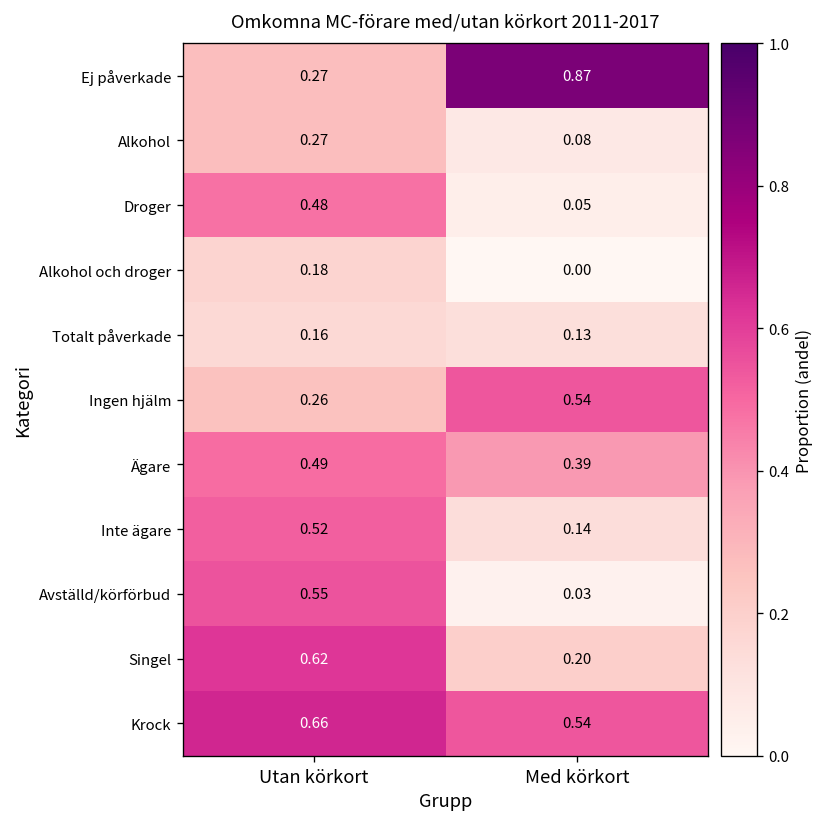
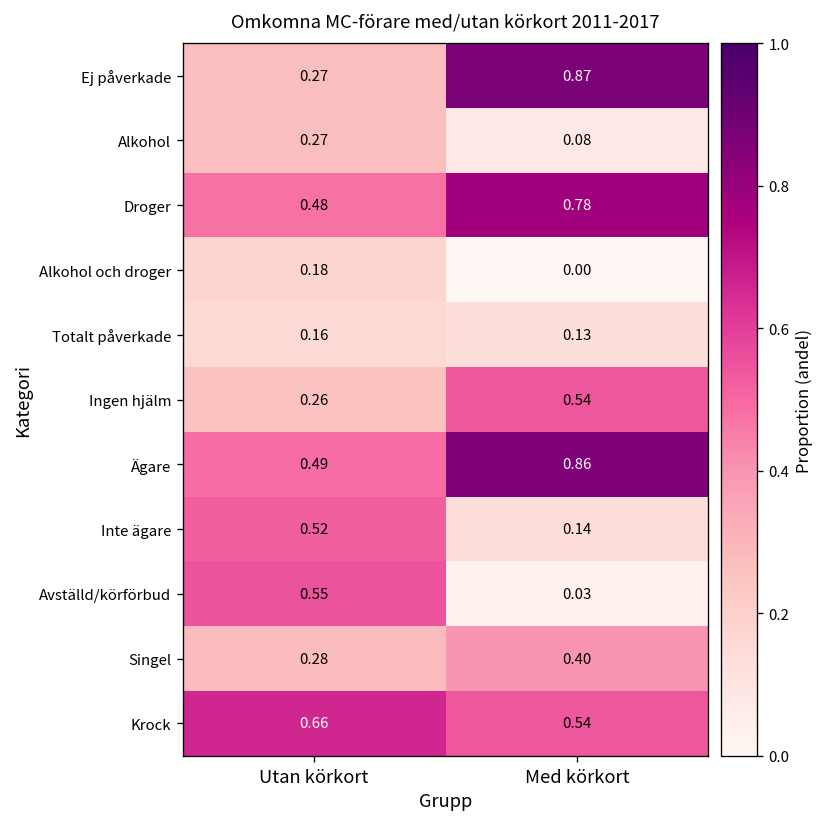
Droger, Med körkort: 0.05 -> 0.78
Ägare, Med körkort: 0.39 -> 0.86
Singel, Utan körkort: 0.62 -> 0.28
Singel, Med körkort: 0.20 -> 0.40
